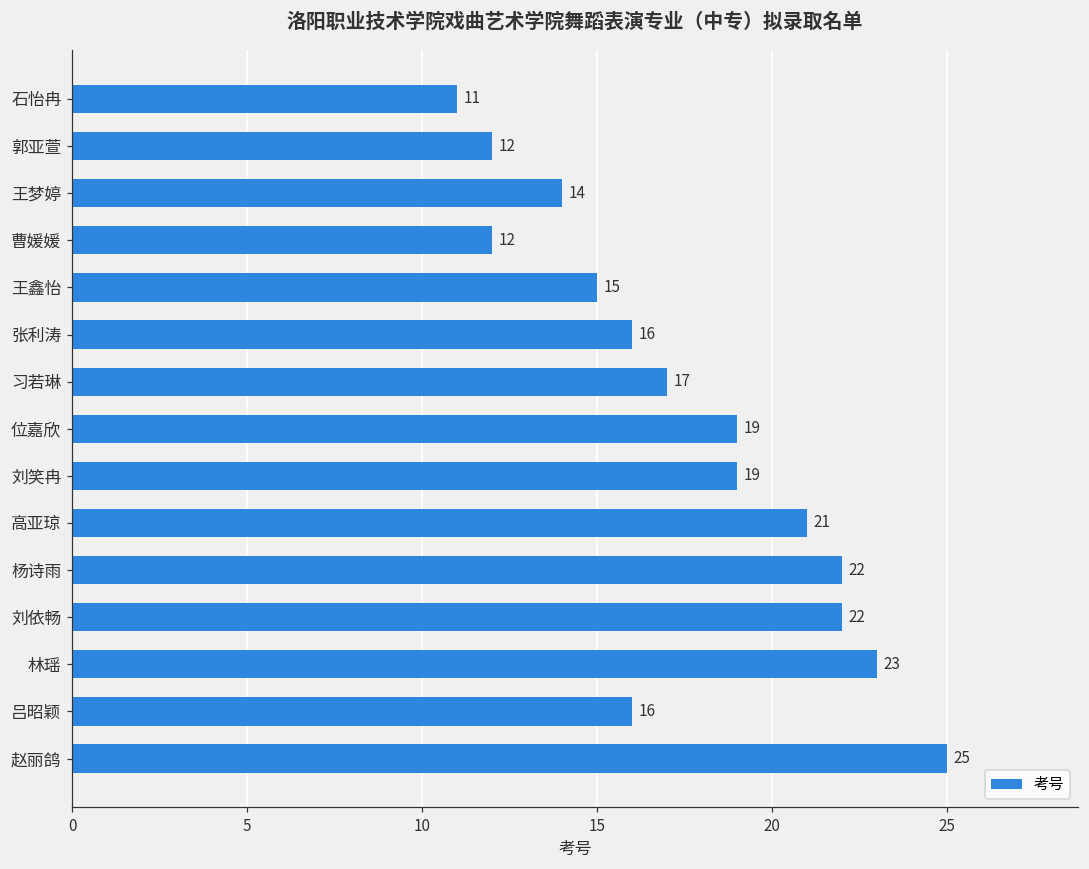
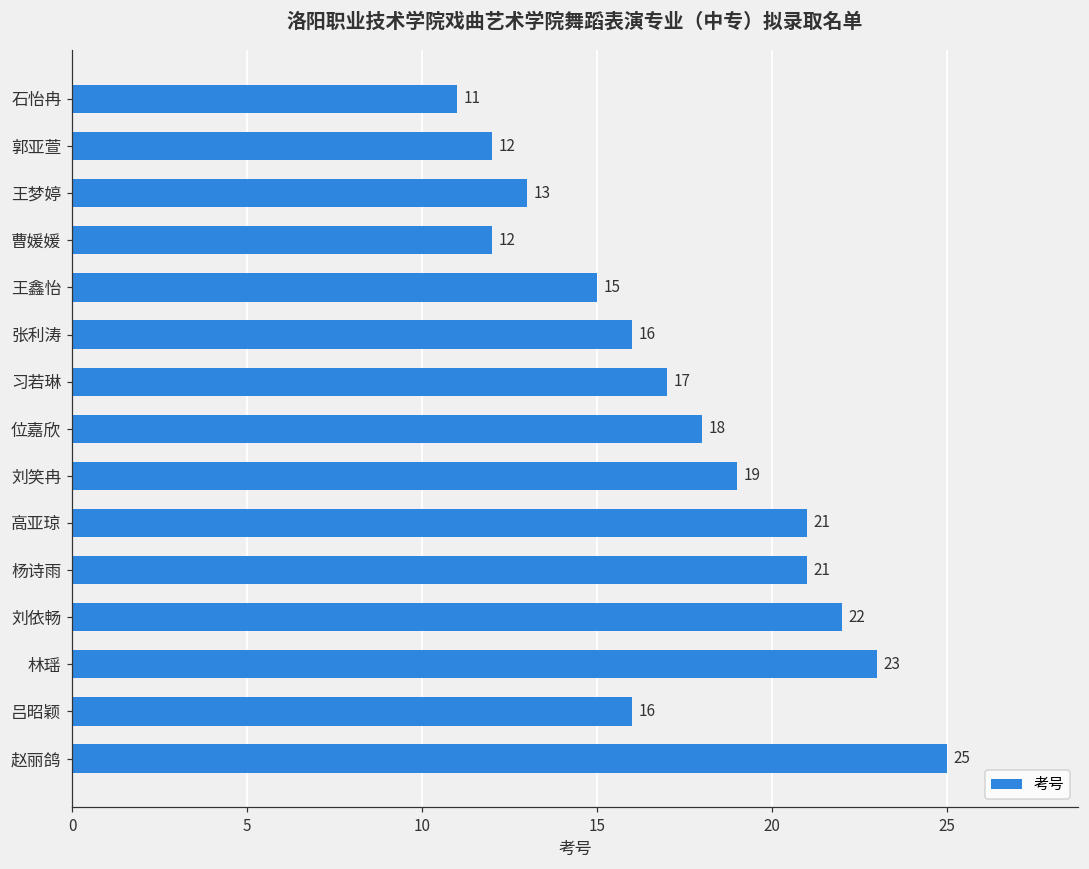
王梦婷: 14 -> 13
位嘉欣: 19 -> 18
杨诗雨: 22 -> 21
